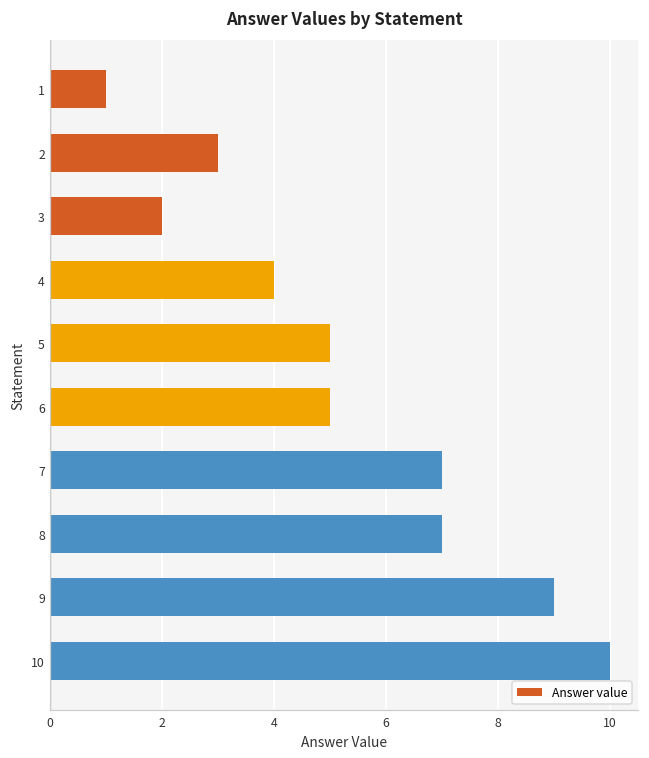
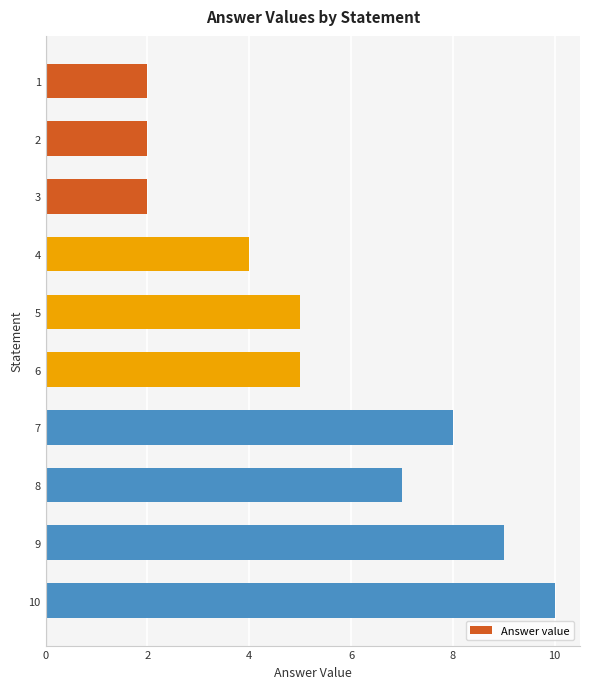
1: 1 -> 2
2: 3 -> 2
7: 7 -> 8
